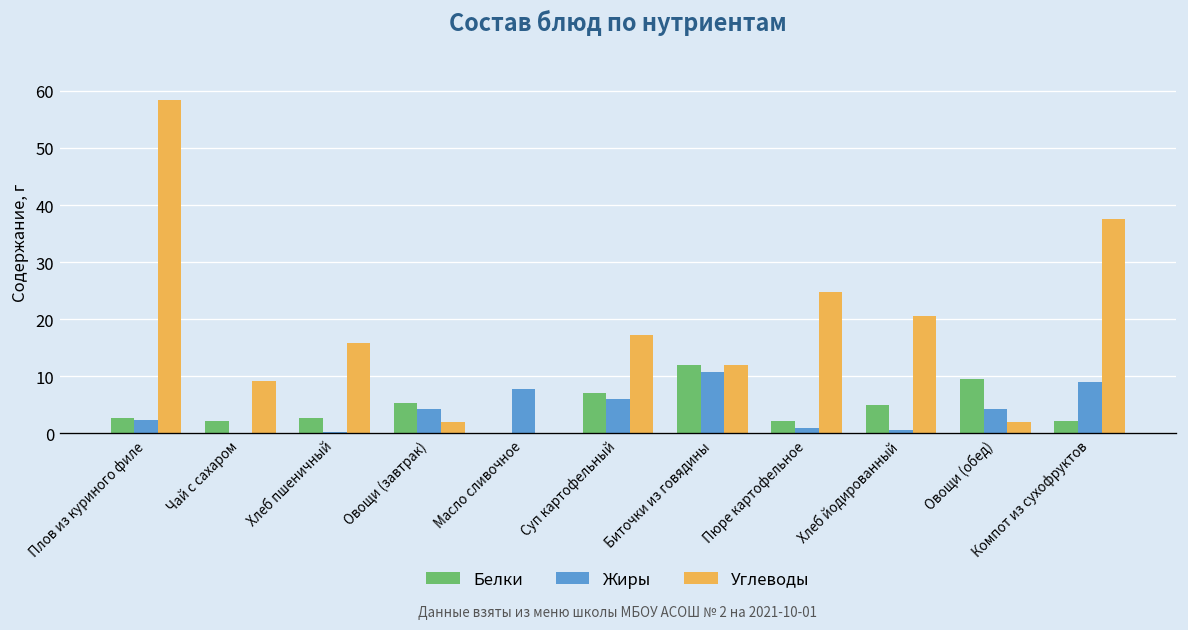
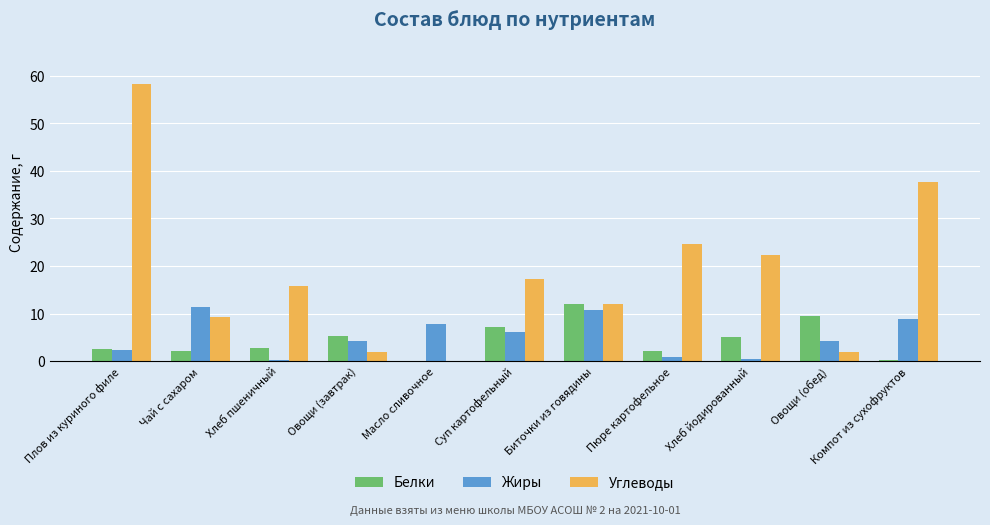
Жиры, Чай с сахаром: 0 -> 11
Углеводы, Хлеб йодированный: 21 -> 22
Белки, Компот из сухофруктов: 2 -> 0
